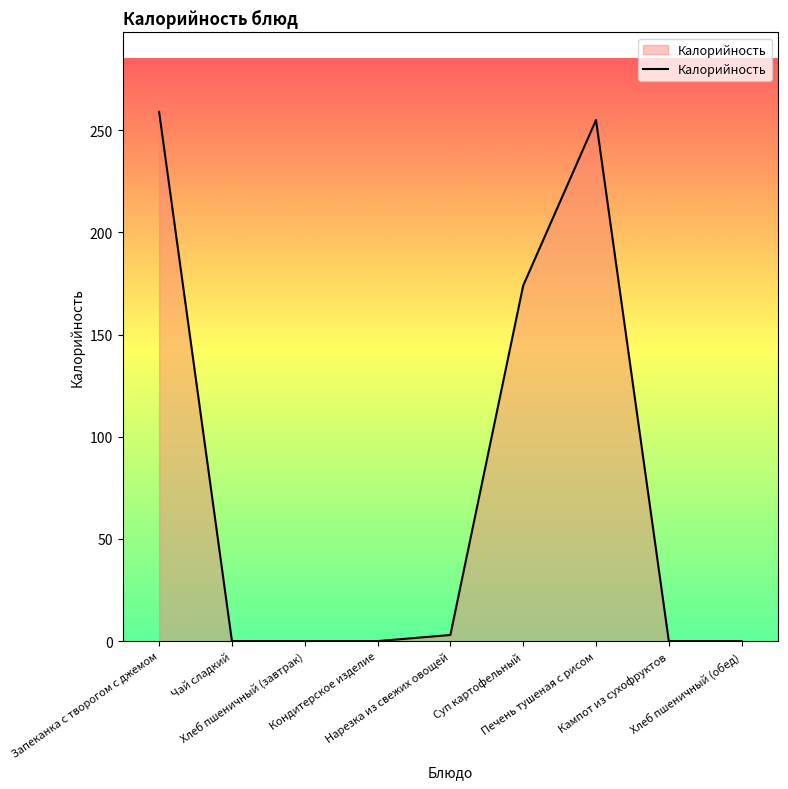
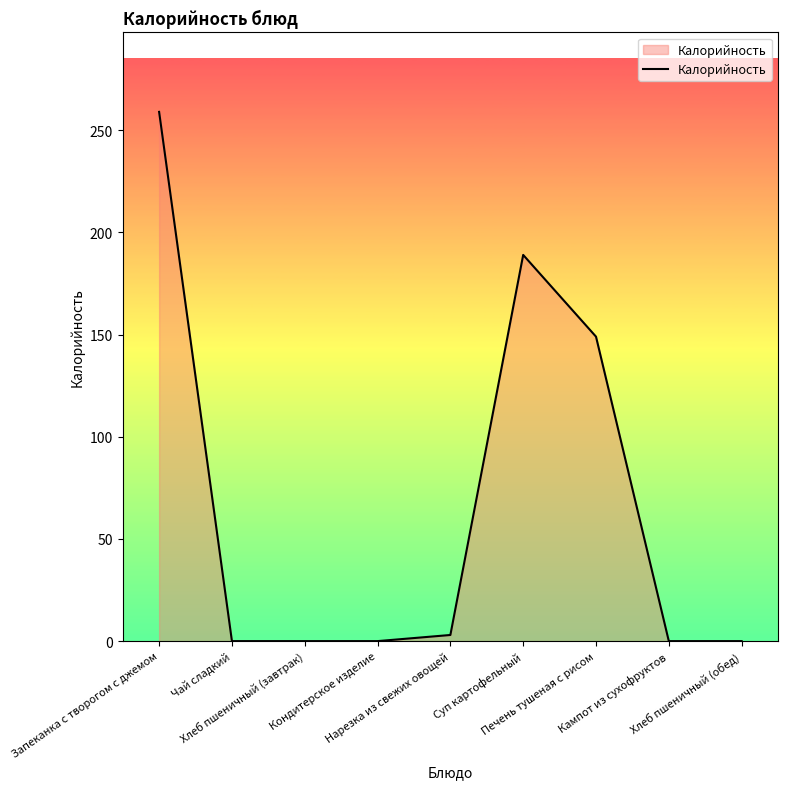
Суп картофельный: 174 -> 189
Печень тушеная с рисом: 255 -> 149
